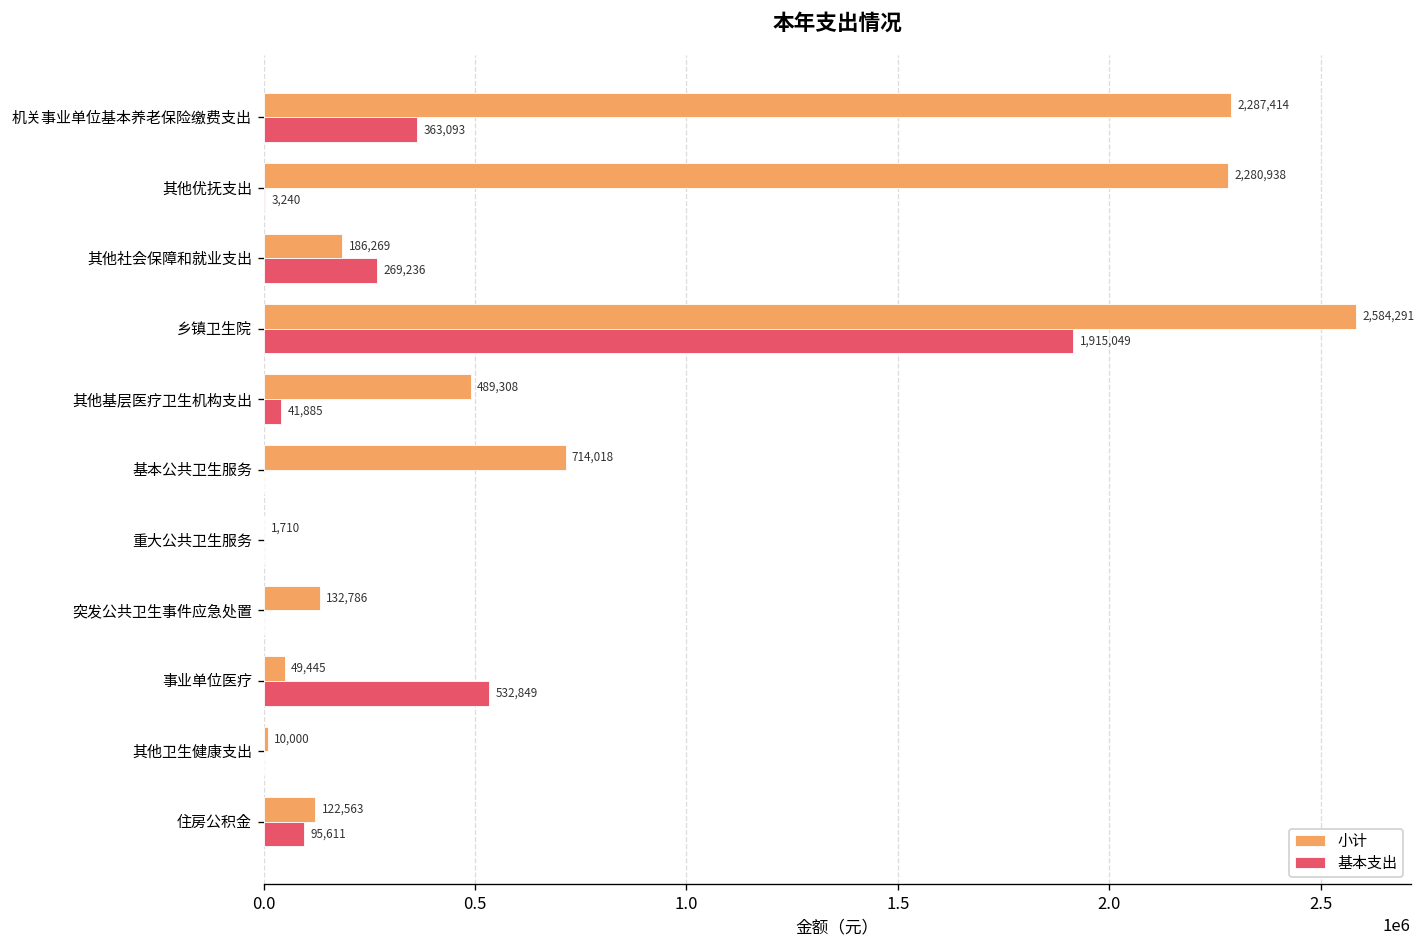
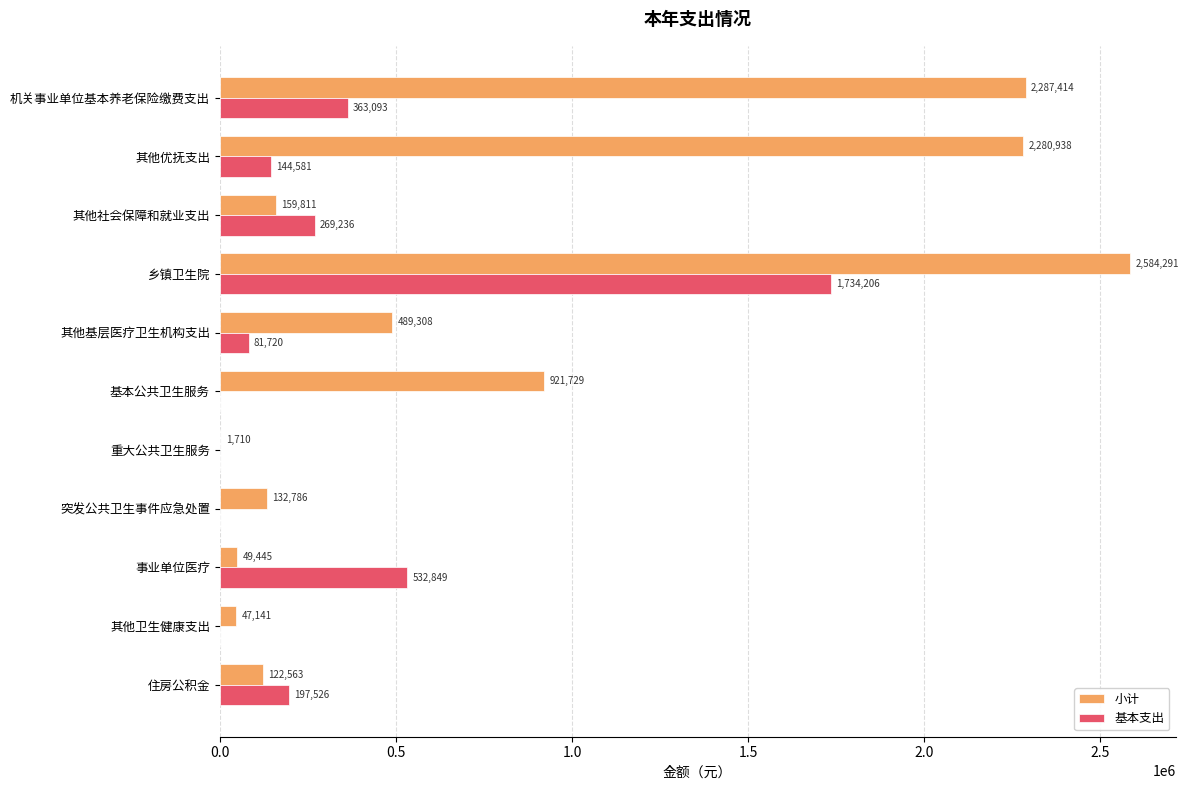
基本支出, 其他优抚支出: 3,240 -> 144,581
小计, 其他社会保障和就业支出: 186,269 -> 159,811
基本支出, 乡镇卫生院: 1,915,049 -> 1,734,206
基本支出, 其他基层医疗卫生机构支出: 41,885 -> 81,720
小计, 基本公共卫生服务: 714,018 -> 921,729
小计, 其他卫生健康支出: 10,000 -> 47,141
基本支出, 住房公积金: 95,611 -> 197,526
